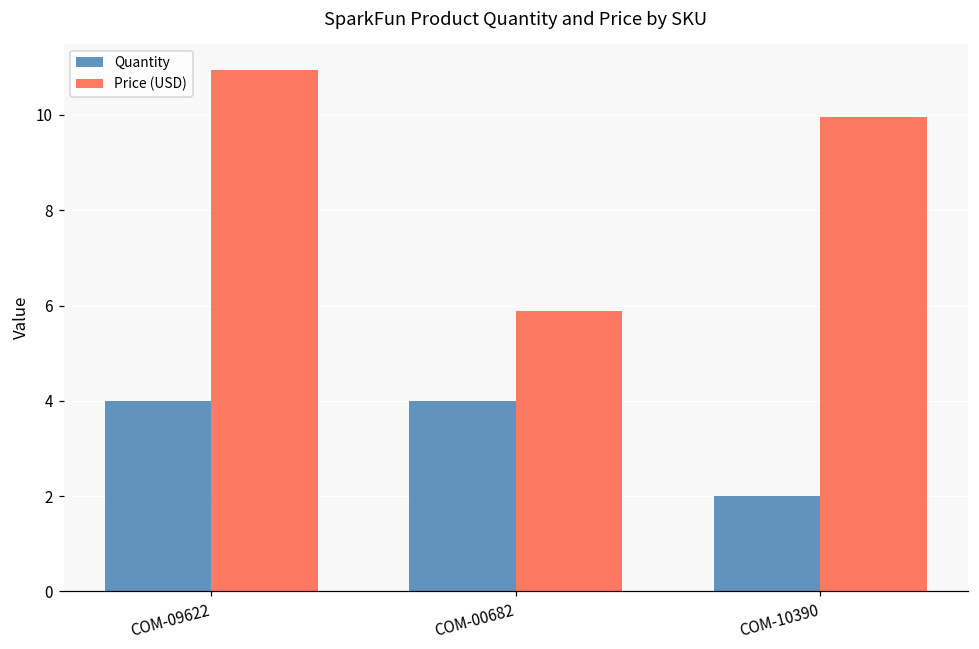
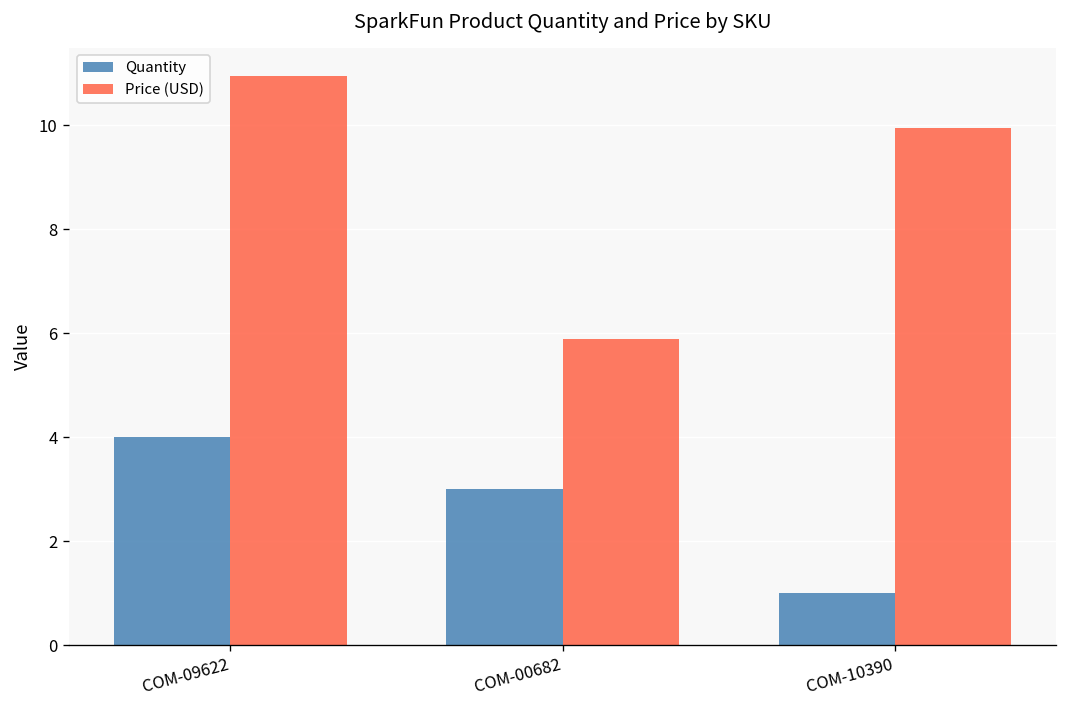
Quantity, COM-00682: 4 -> 3
Quantity, COM-10390: 2 -> 1
